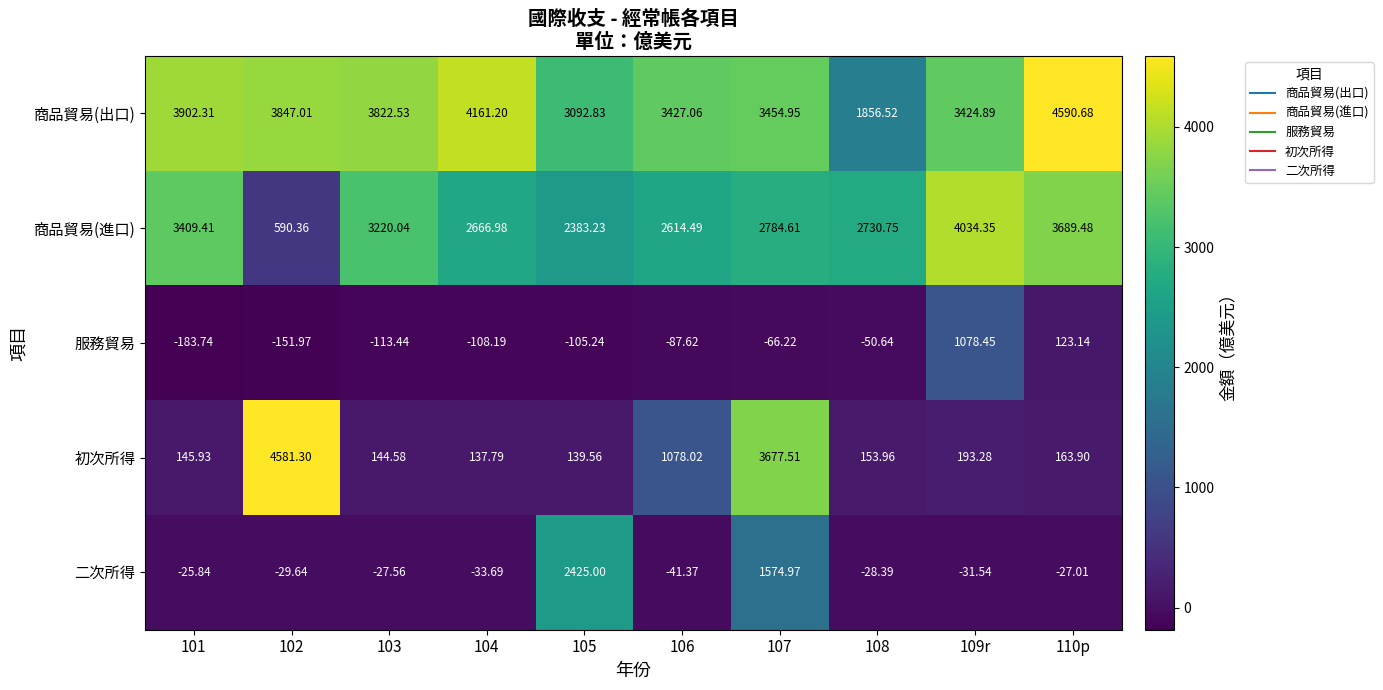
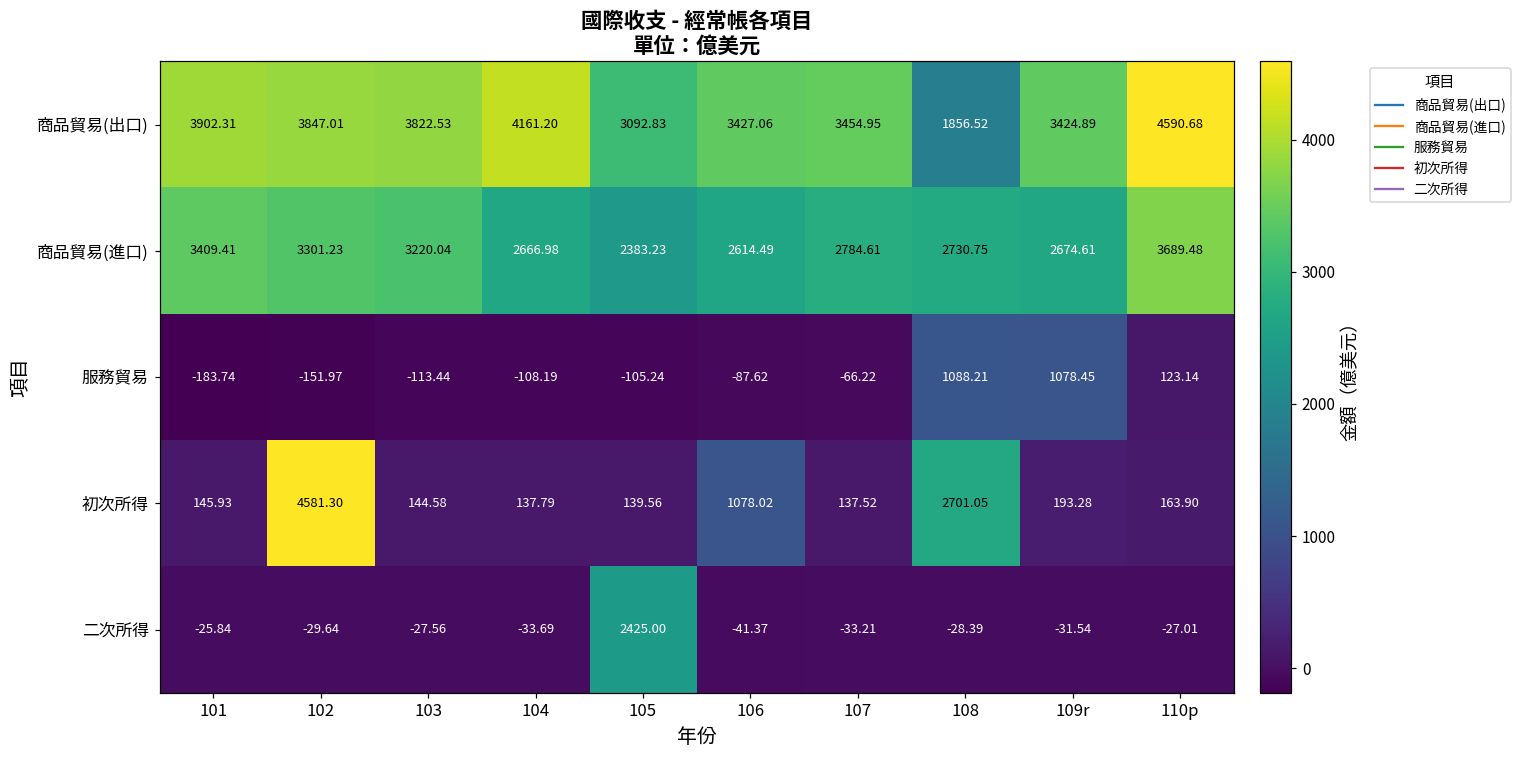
商品貿易(進口), 102: 590.36 -> 3301.23
商品貿易(進口), 109r: 4034.35 -> 2674.61
服務貿易, 108: -50.64 -> 1088.21
初次所得, 107: 3677.51 -> 137.52
初次所得, 108: 153.96 -> 2701.05
二次所得, 107: 1574.97 -> -33.21
